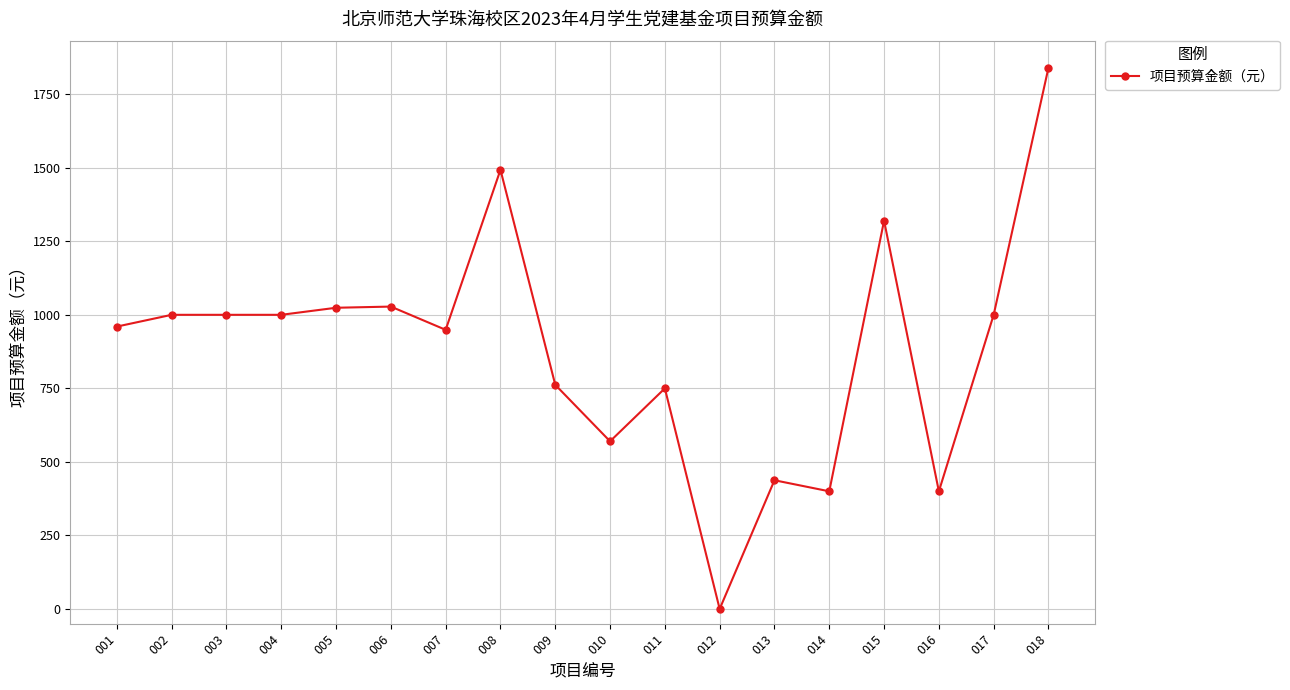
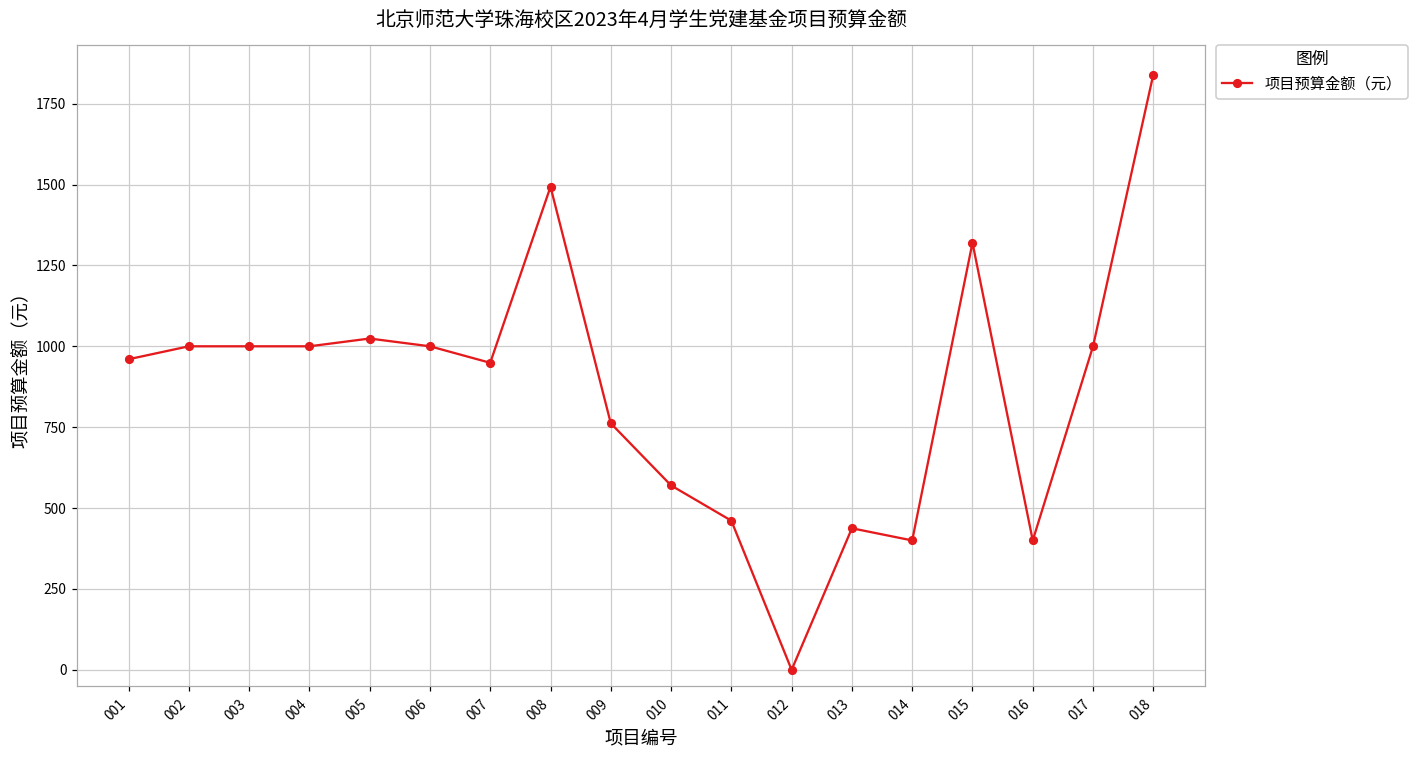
006: 1030 -> 1000
011: 750 -> 460
